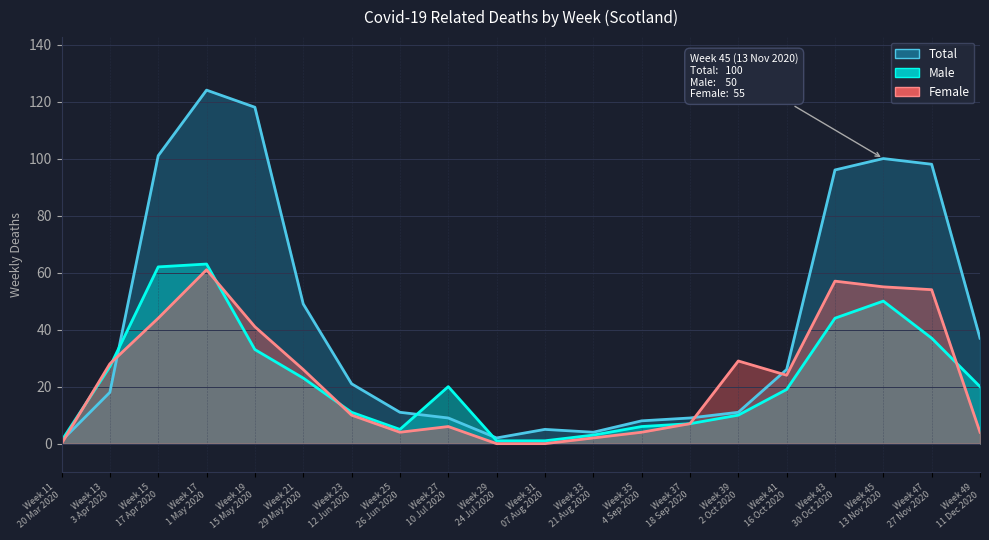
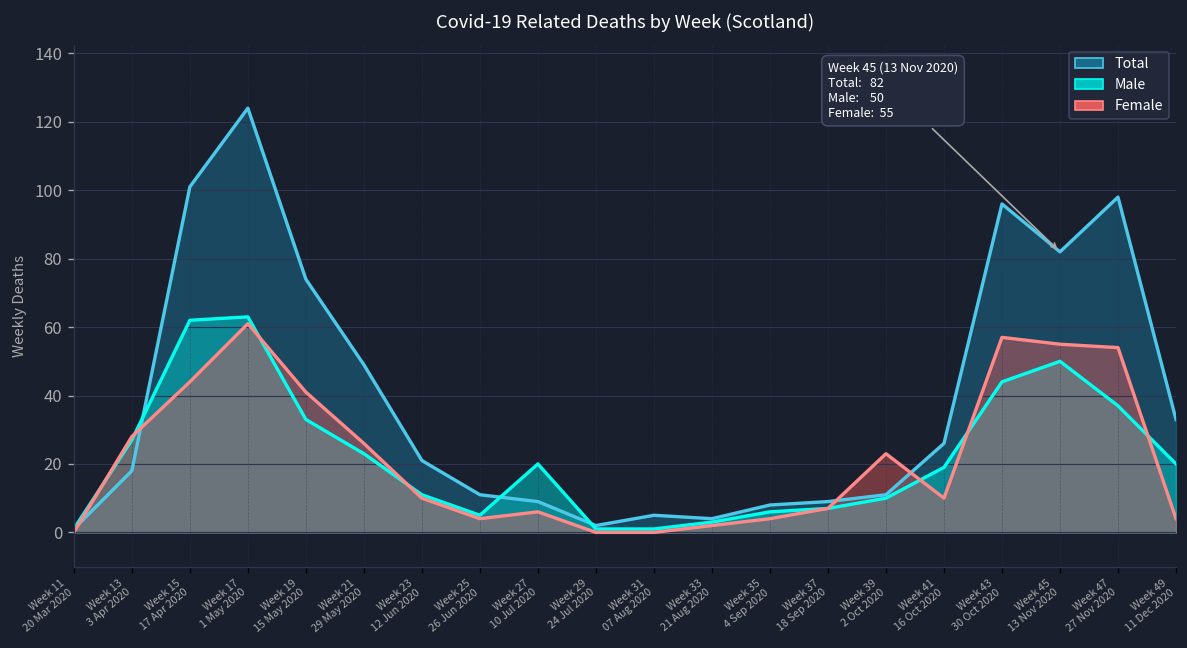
Total, Week 19 15 May 2020: 118 -> 74
Female, Week 39 2 Oct 2020: 29 -> 23
Female, Week 41 16 Oct 2020: 24 -> 10
Total, Week 45 13 Nov 2020: 100 -> 82
Total, Week 49 11 Dec 2020: 37 -> 33
